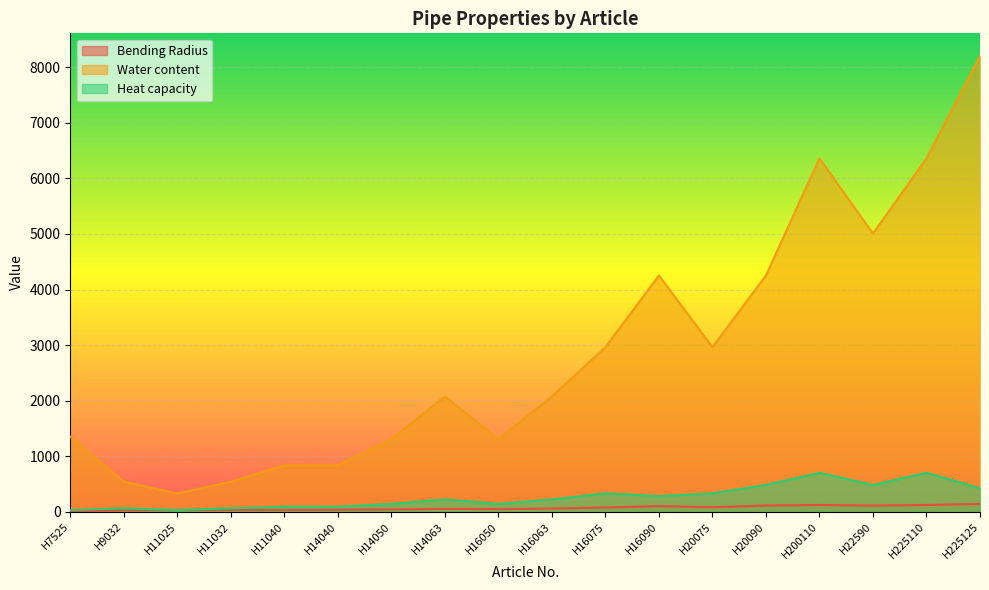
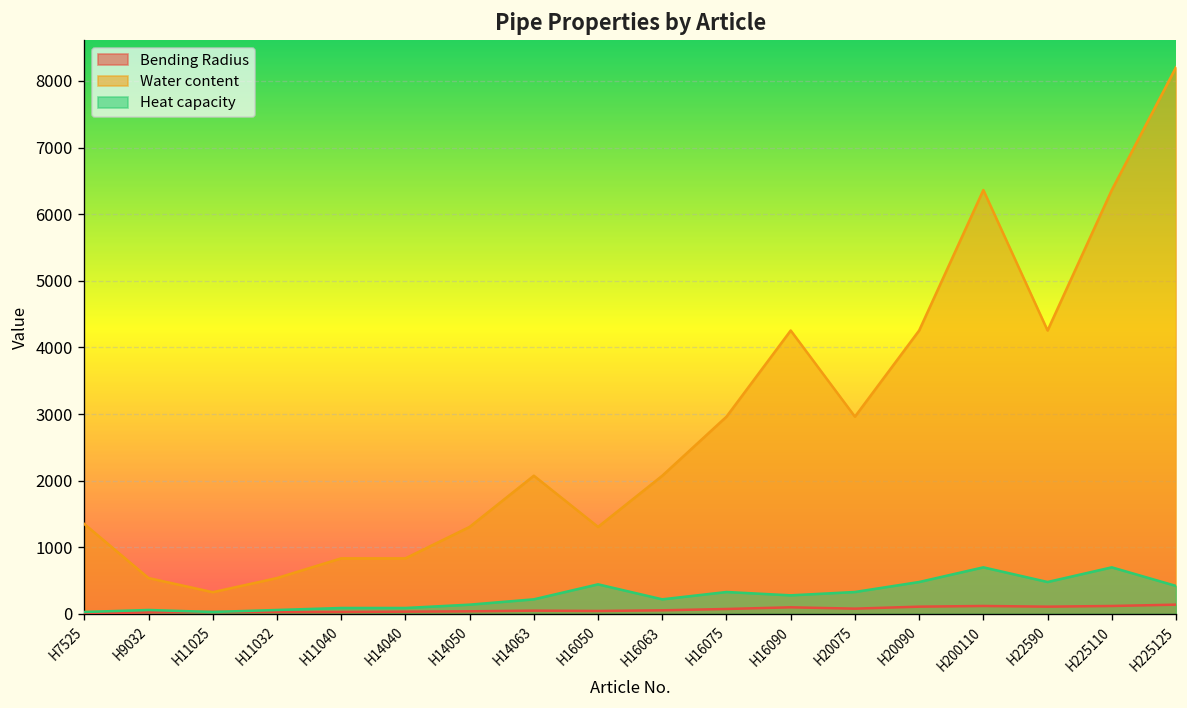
Heat capacity, H16050: 100 -> 400
Water content, H22590: 5000 -> 4300
